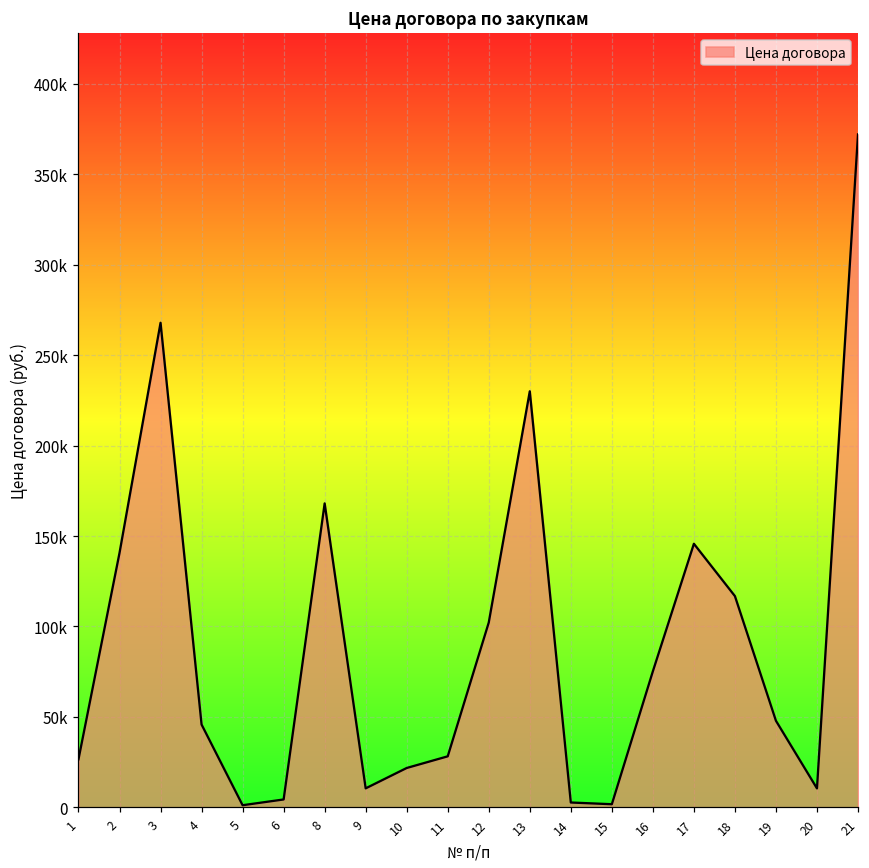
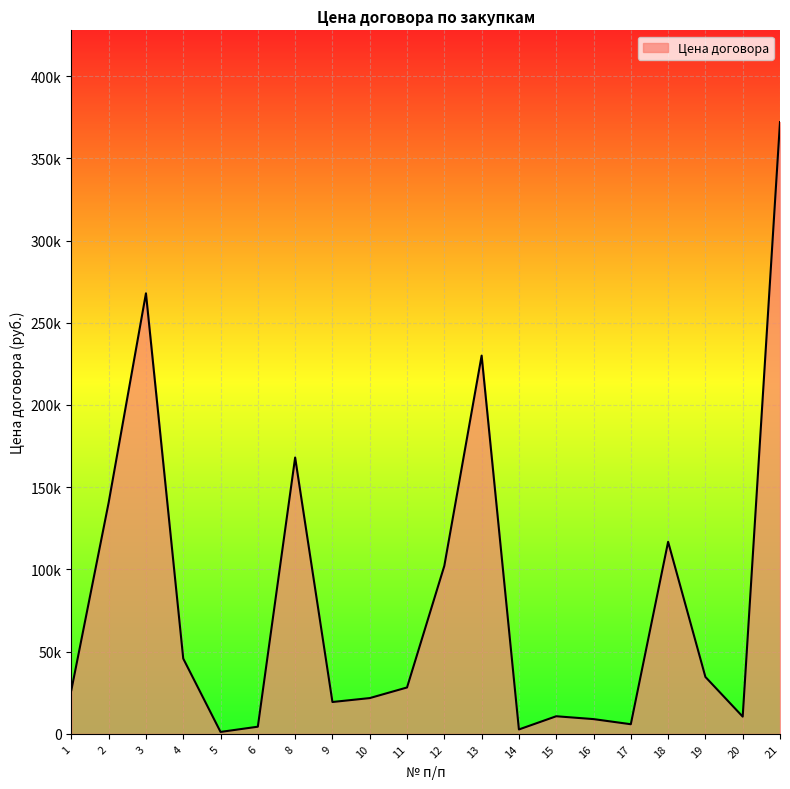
9: 11000 -> 19000
15: 2000 -> 11000
16: 75000 -> 9000
17: 146000 -> 6000
19: 48000 -> 35000
